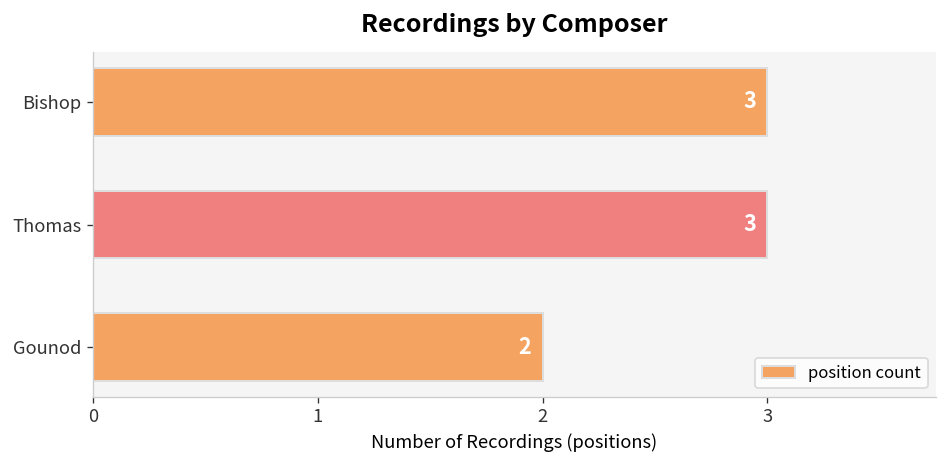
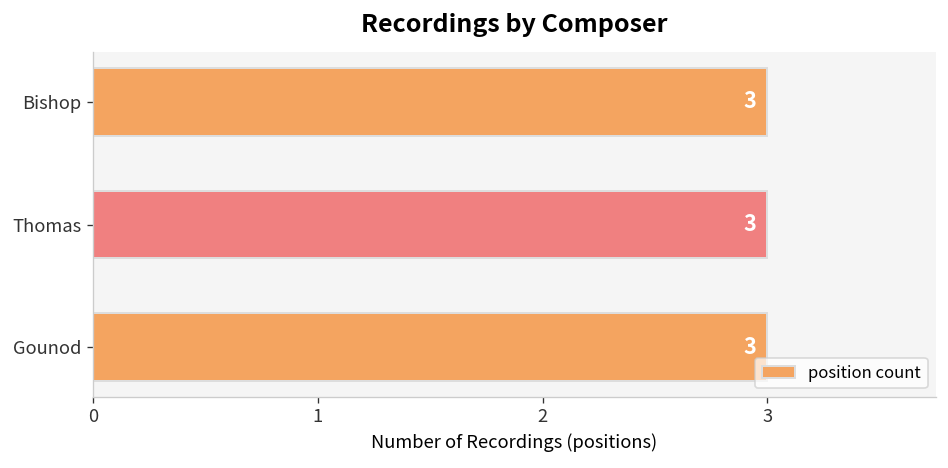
Gounod: 2 -> 3
